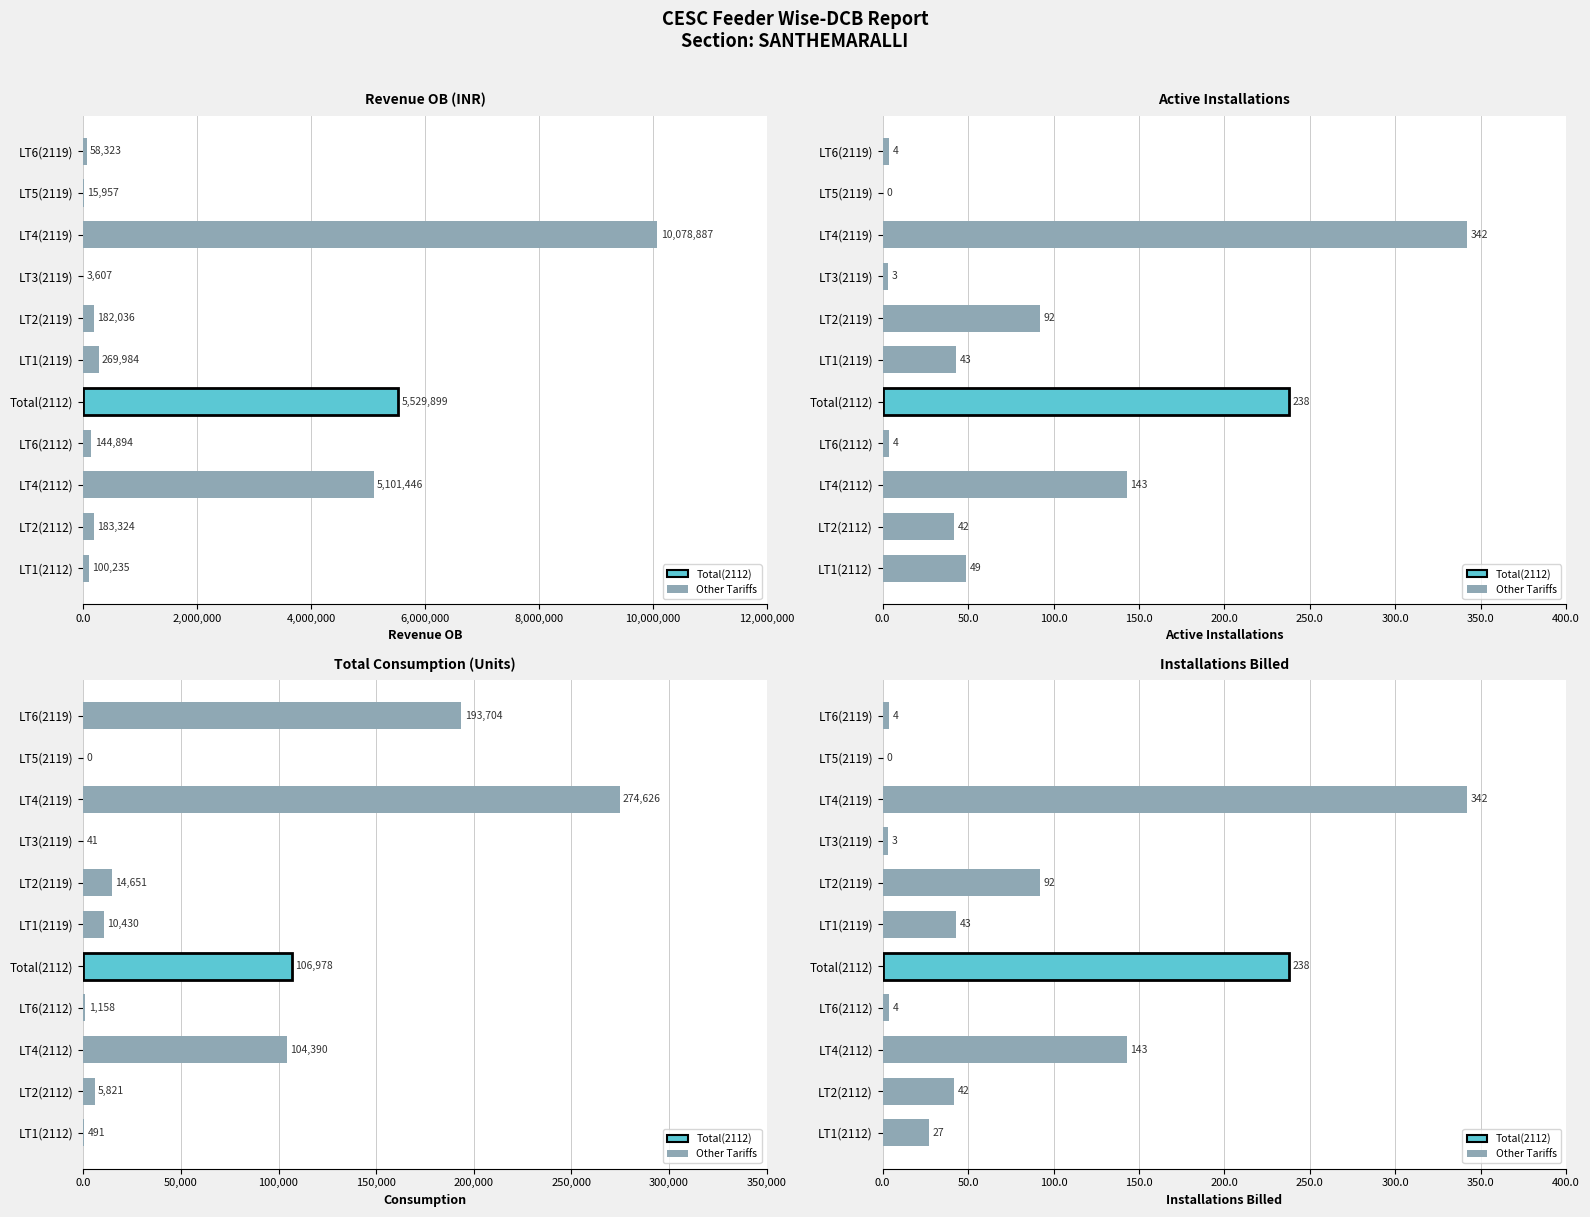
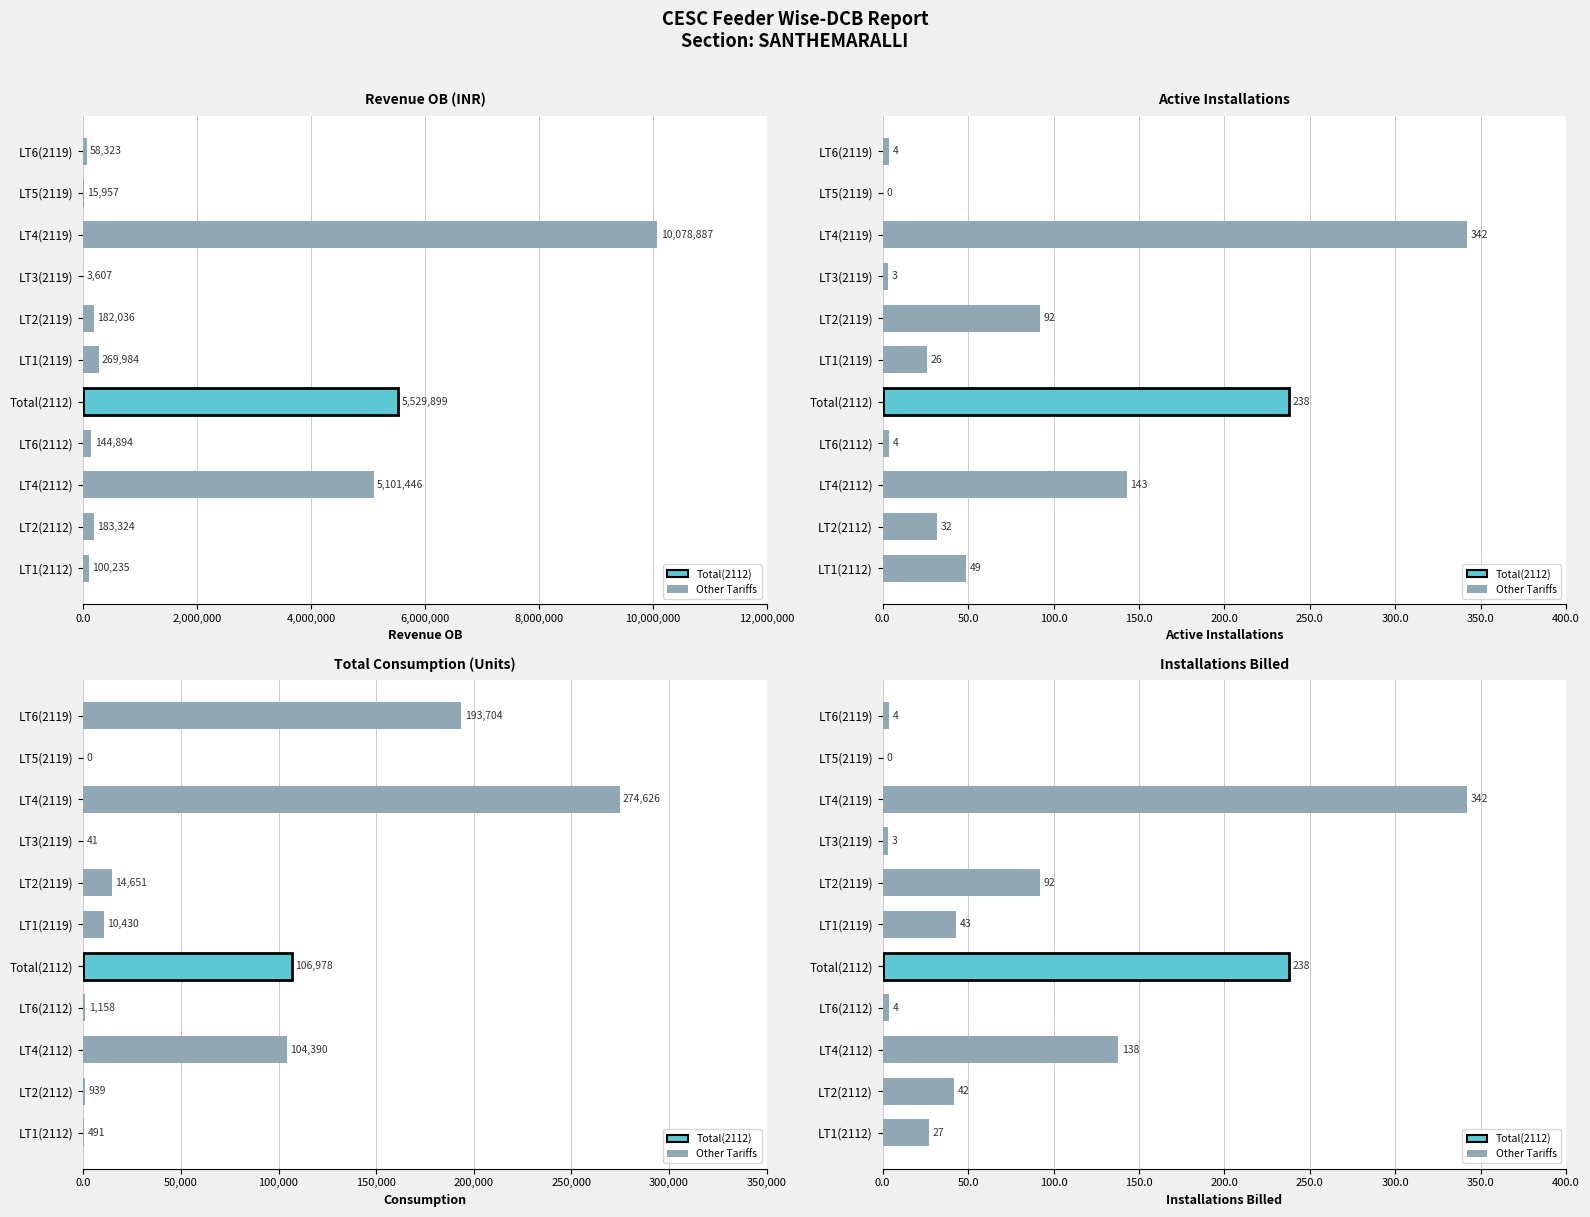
Active Installations, LT1(2119): 43 -> 26
Active Installations, LT2(2112): 42 -> 32
Total Consumption (Units), LT2(2112): 5,821 -> 939
Installations Billed, LT4(2112): 143 -> 138
